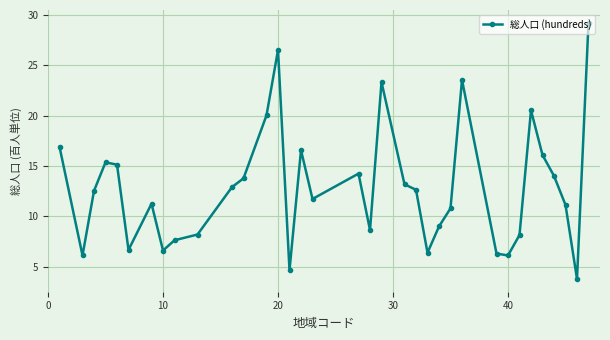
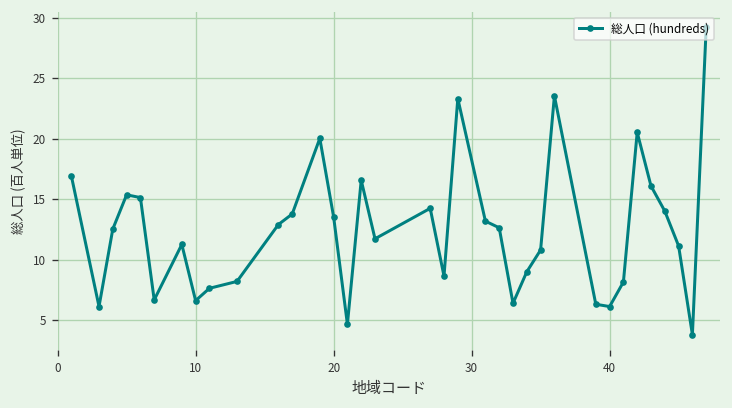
20: 26.5 -> 13.5
